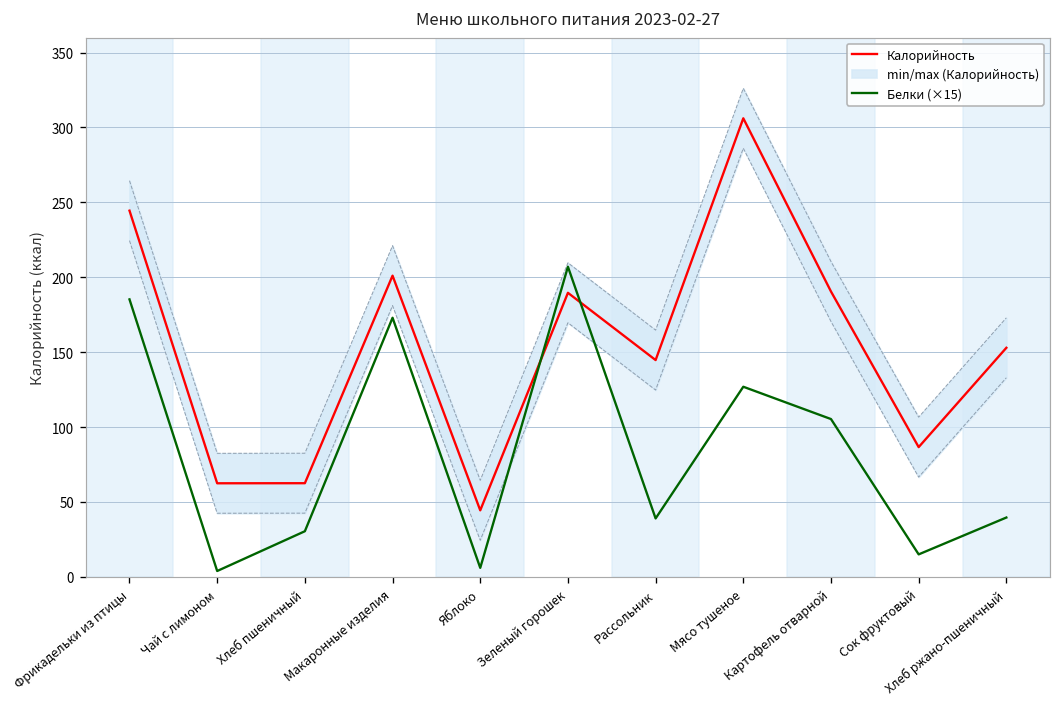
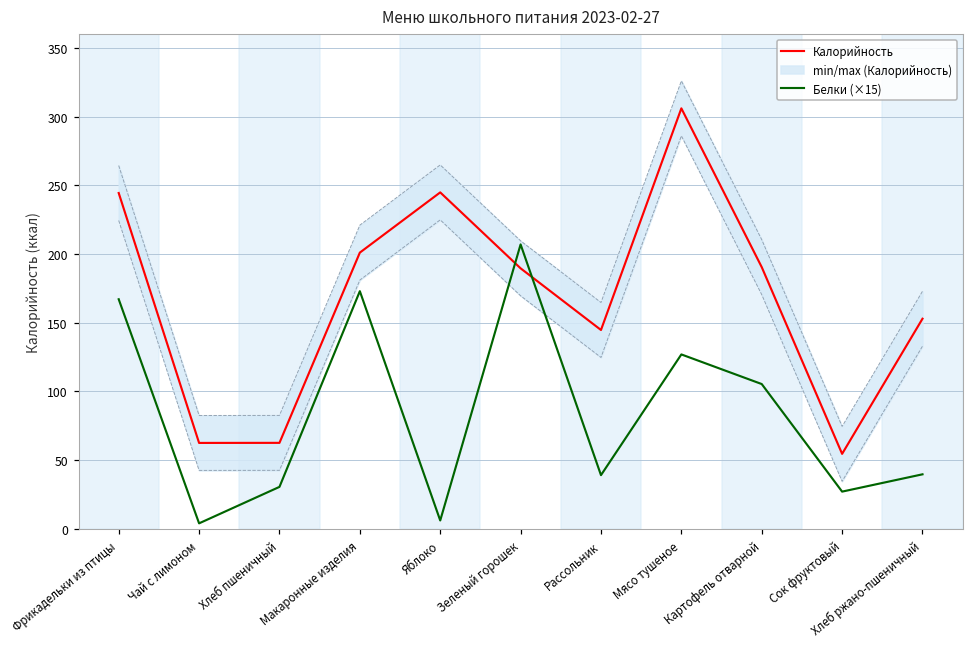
Белки (×15), Фрикадельки из птицы: 185 -> 167
Калорийность, Яблоко: 44 -> 245
Калорийность, Сок фруктовый: 87 -> 55
Белки (×15), Сок фруктовый: 15 -> 27
